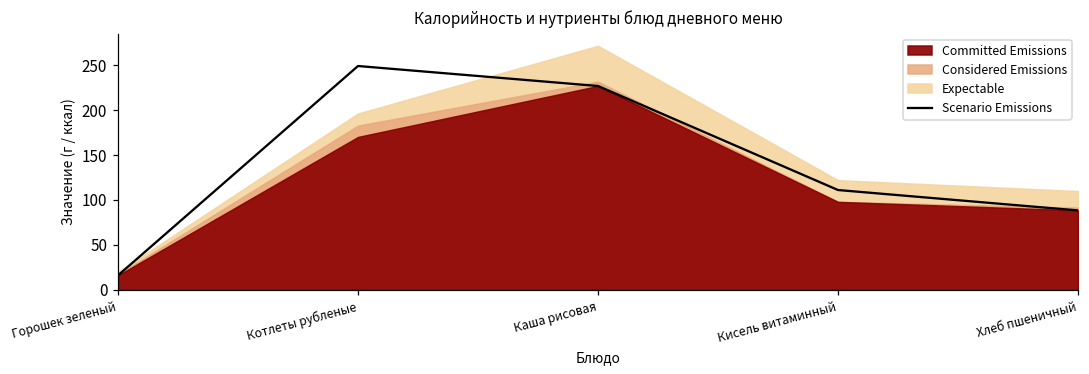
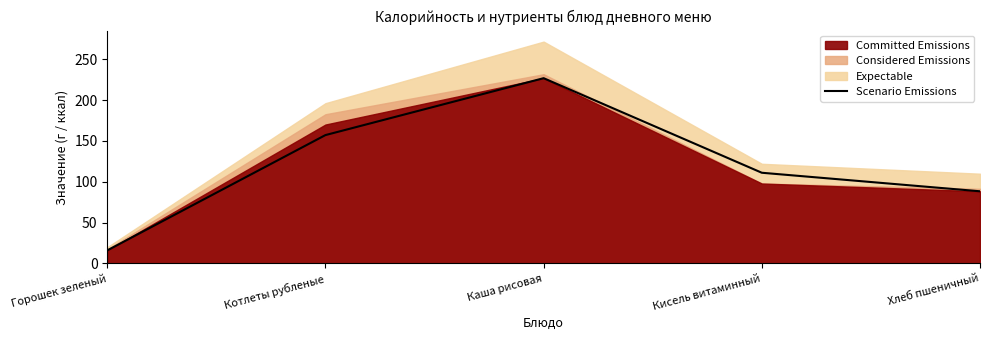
Scenario Emissions, Котлеты рубленые: 250 -> 160
